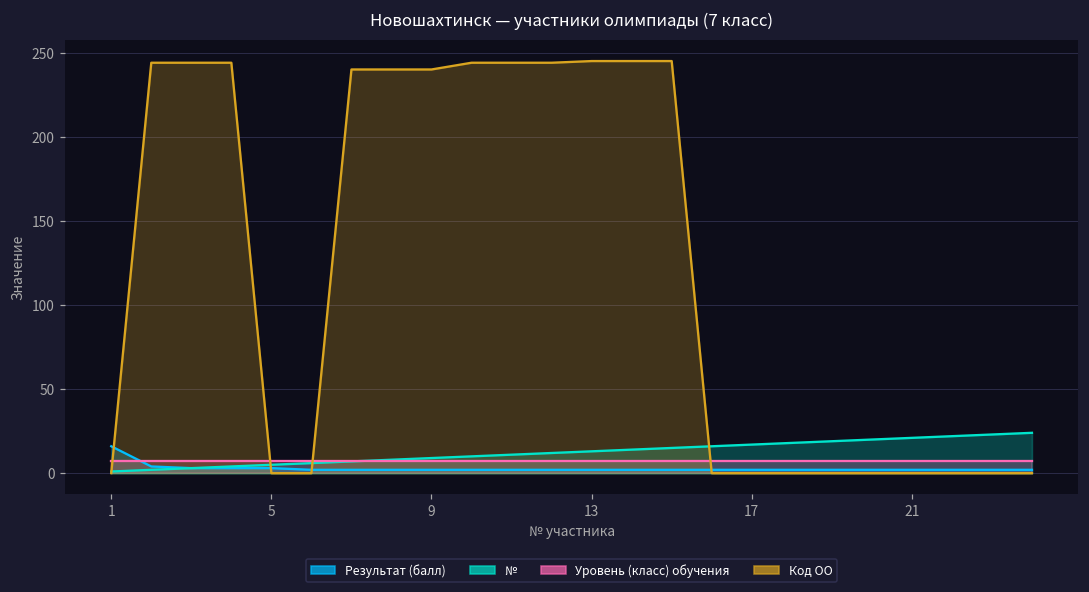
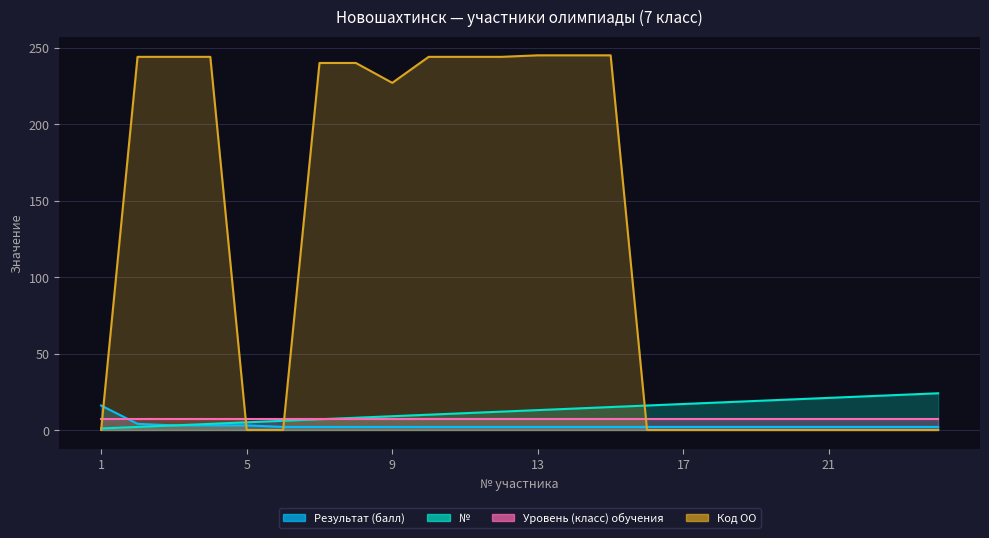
Код ОО, 9: 240 -> 227
